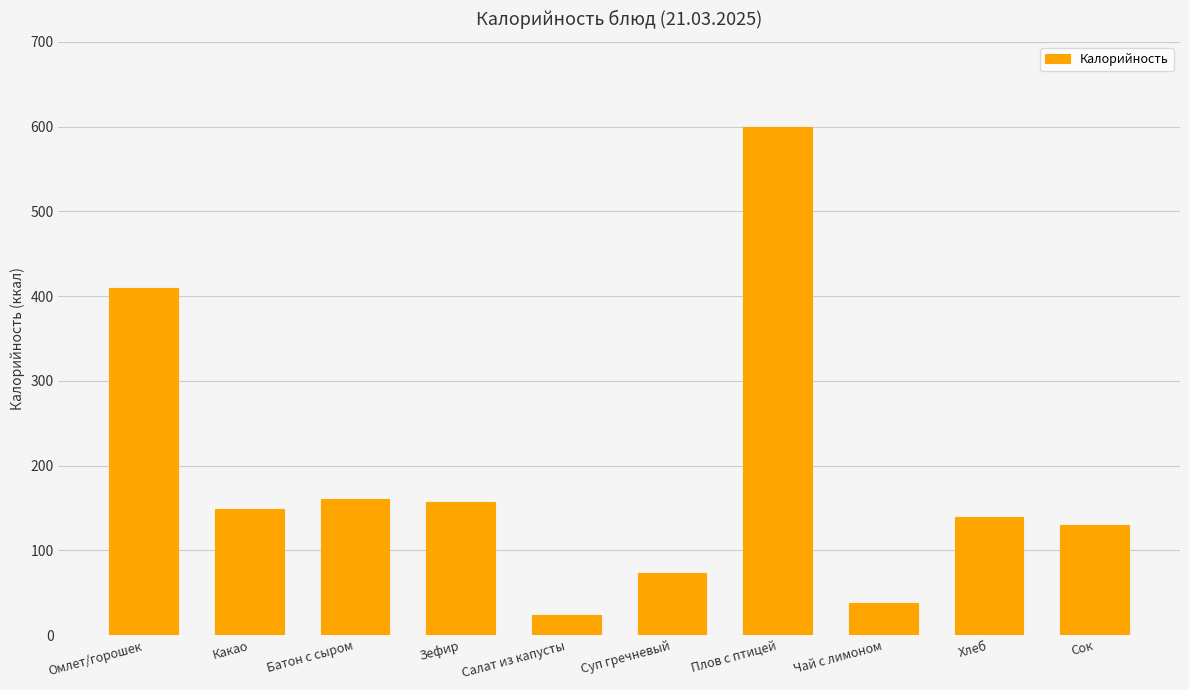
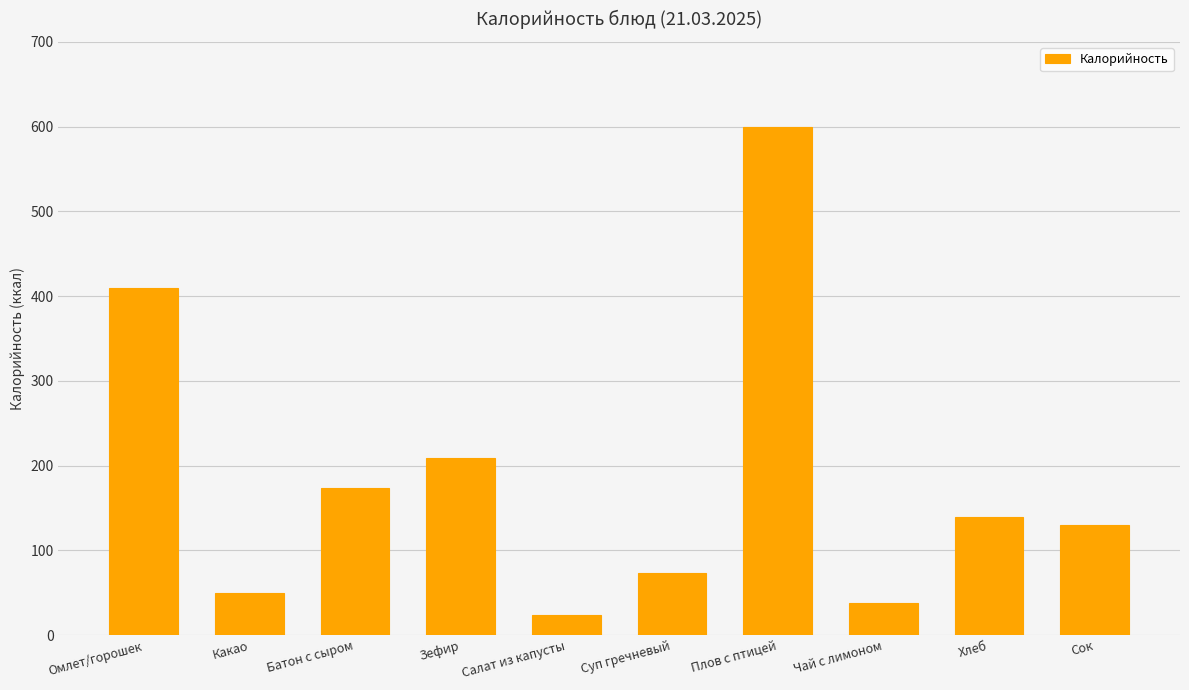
Какао: 150 -> 50
Батон с сыром: 160 -> 170
Зефир: 160 -> 210
